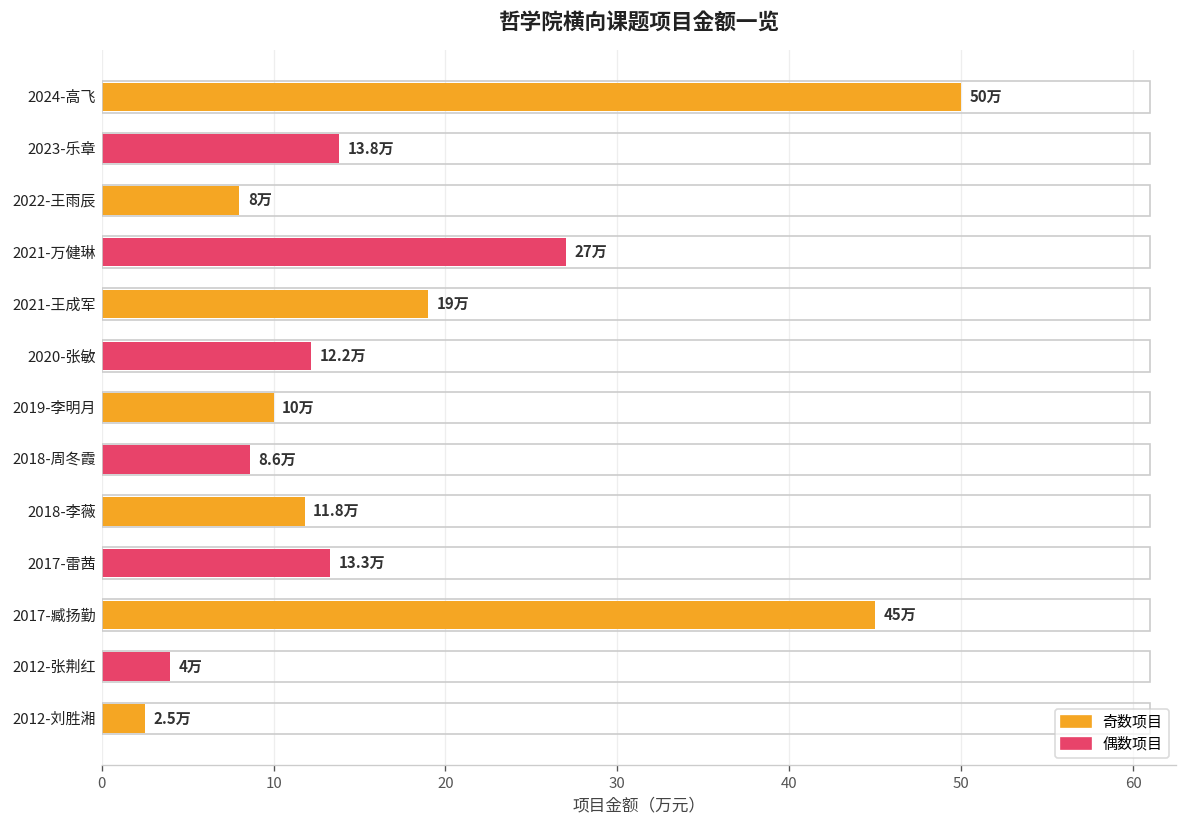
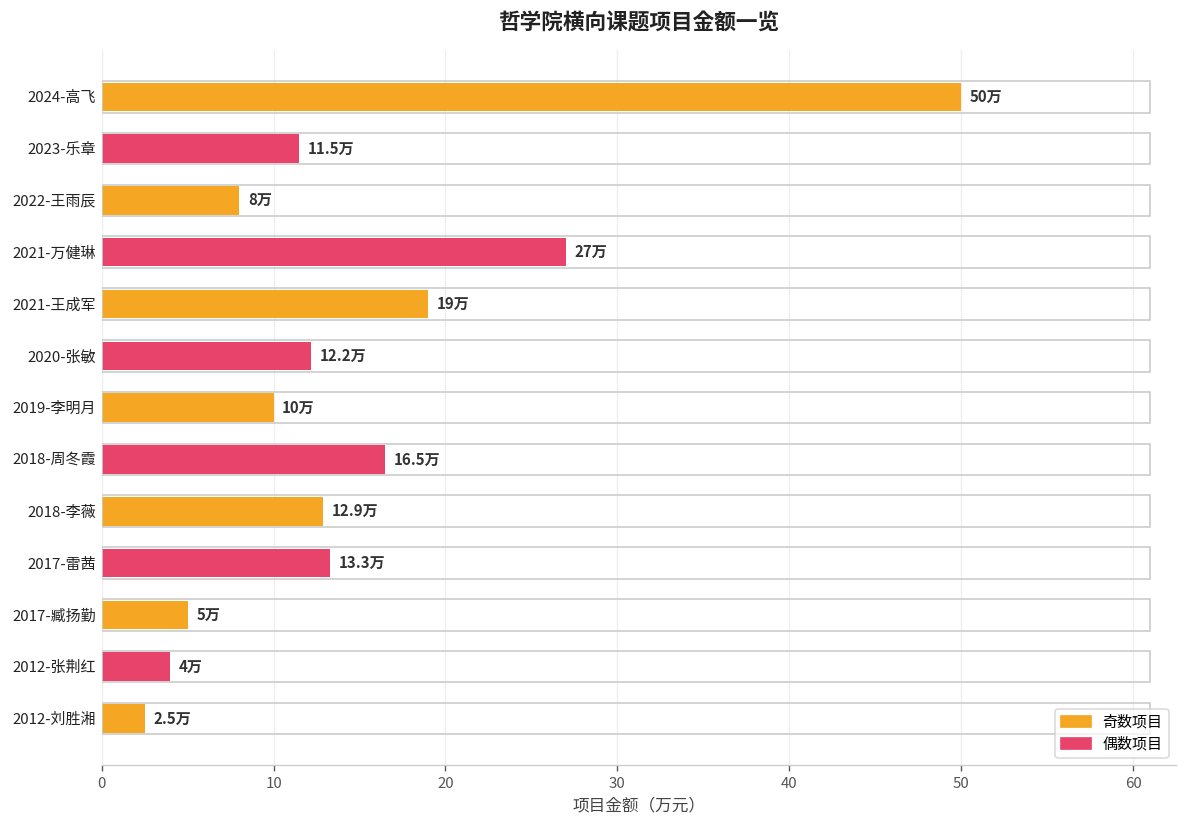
2023-乐章: 13.8万 -> 11.5万
2018-周冬霞: 8.6万 -> 16.5万
2018-李薇: 11.8万 -> 12.9万
2017-臧扬勤: 45万 -> 5万
